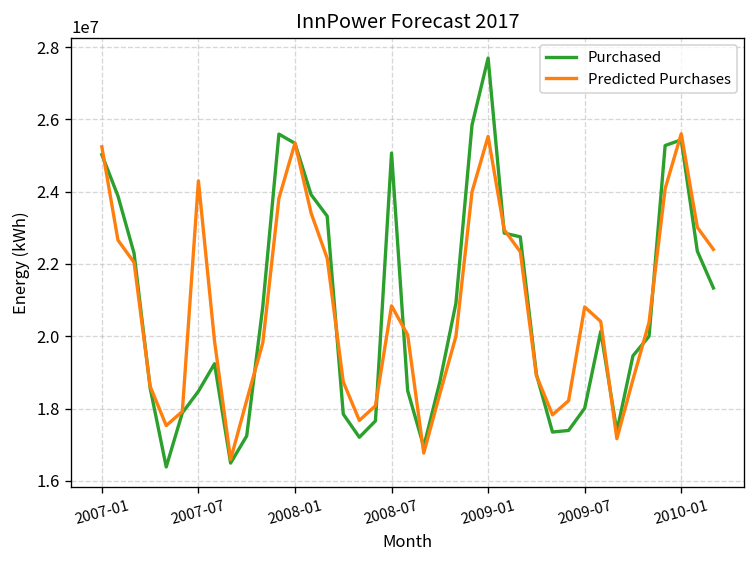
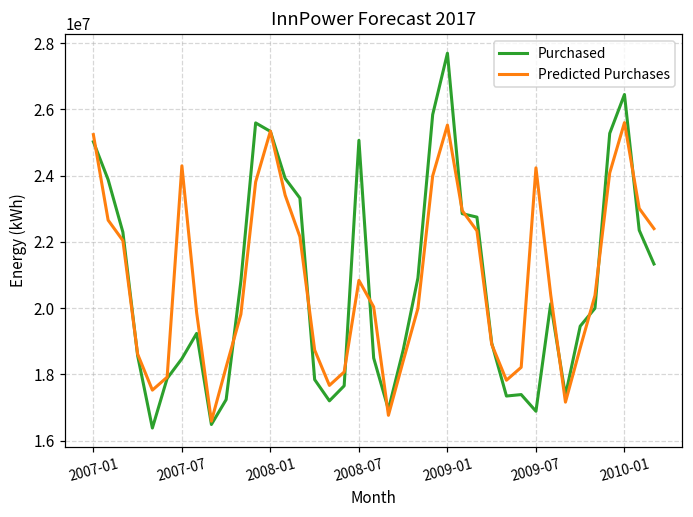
Purchased, 2009-07: 18000000 -> 16900000
Predicted Purchases, 2009-07: 20800000 -> 24200000
Purchased, 2010-01: 25400000 -> 26500000
